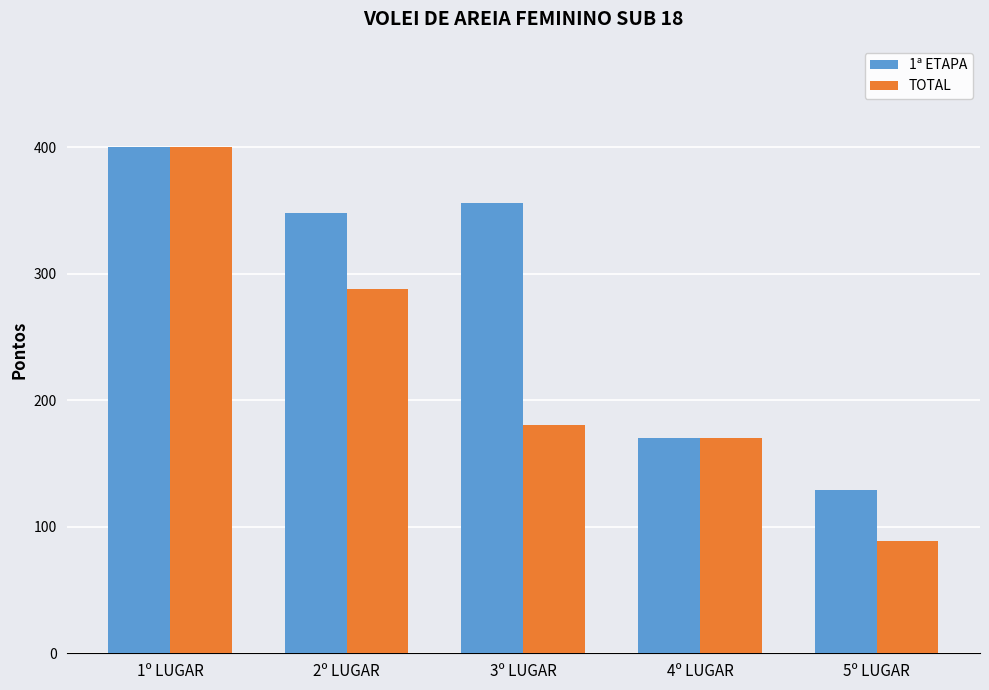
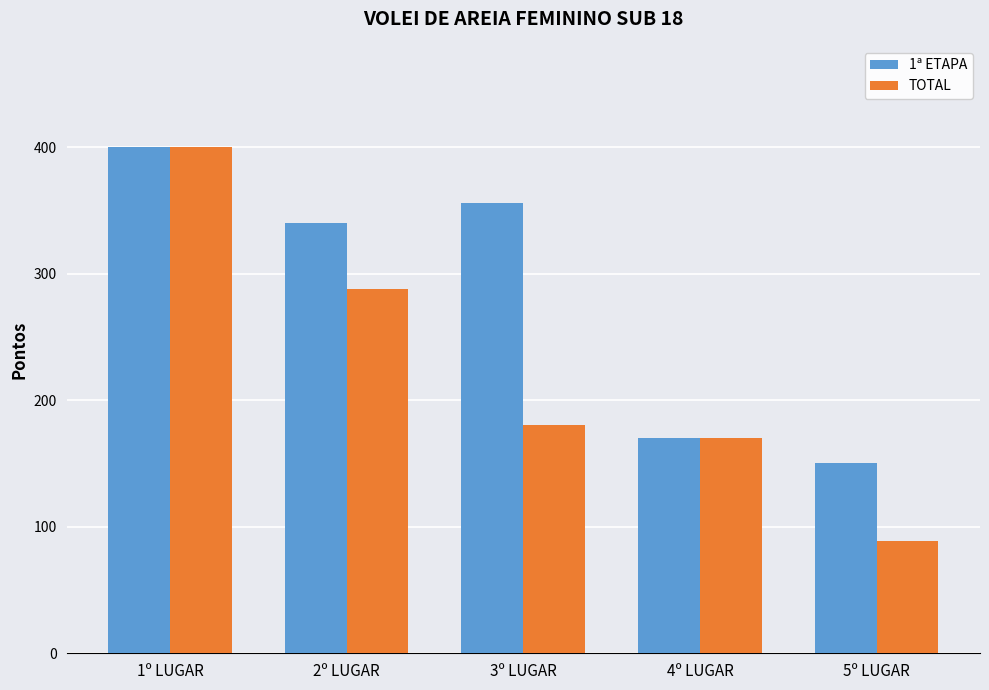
1ª ETAPA, 2º LUGAR: 348 -> 340
1ª ETAPA, 5º LUGAR: 129 -> 150
